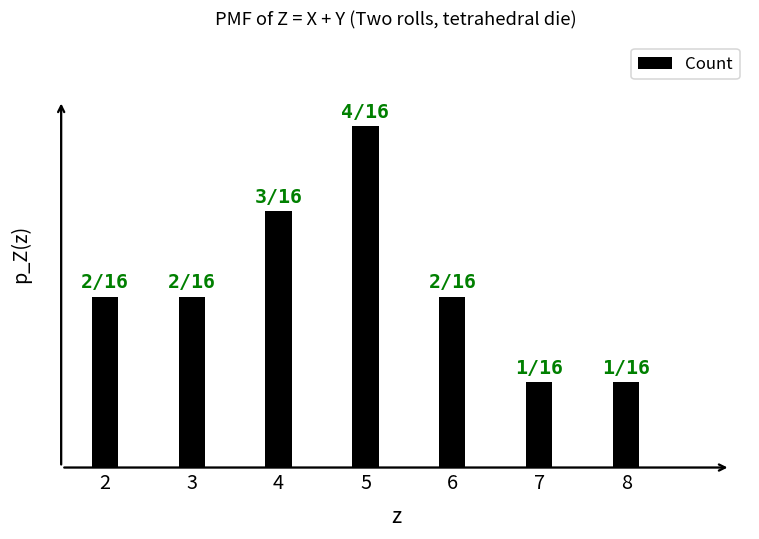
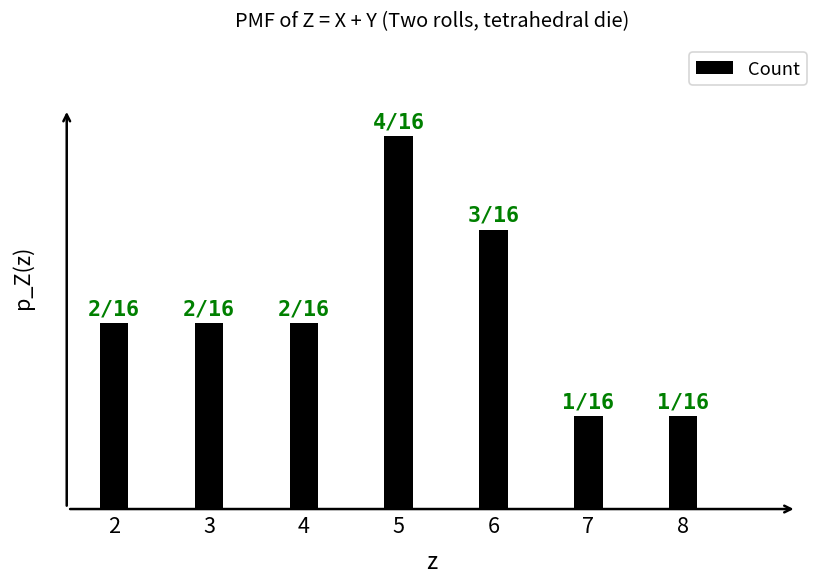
4: 3 -> 2
6: 2 -> 3
